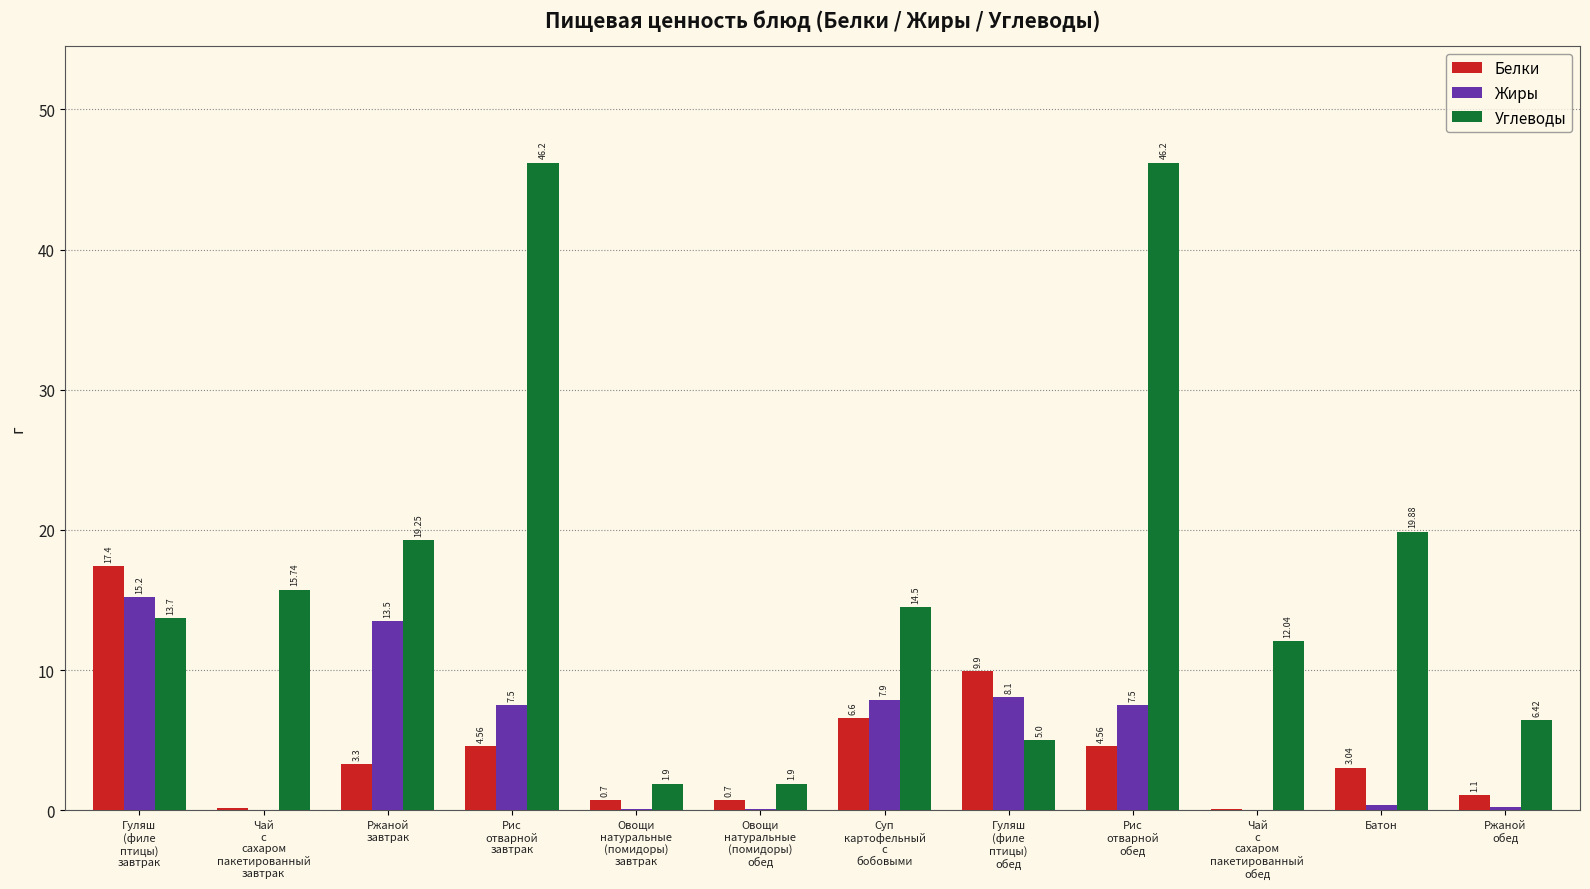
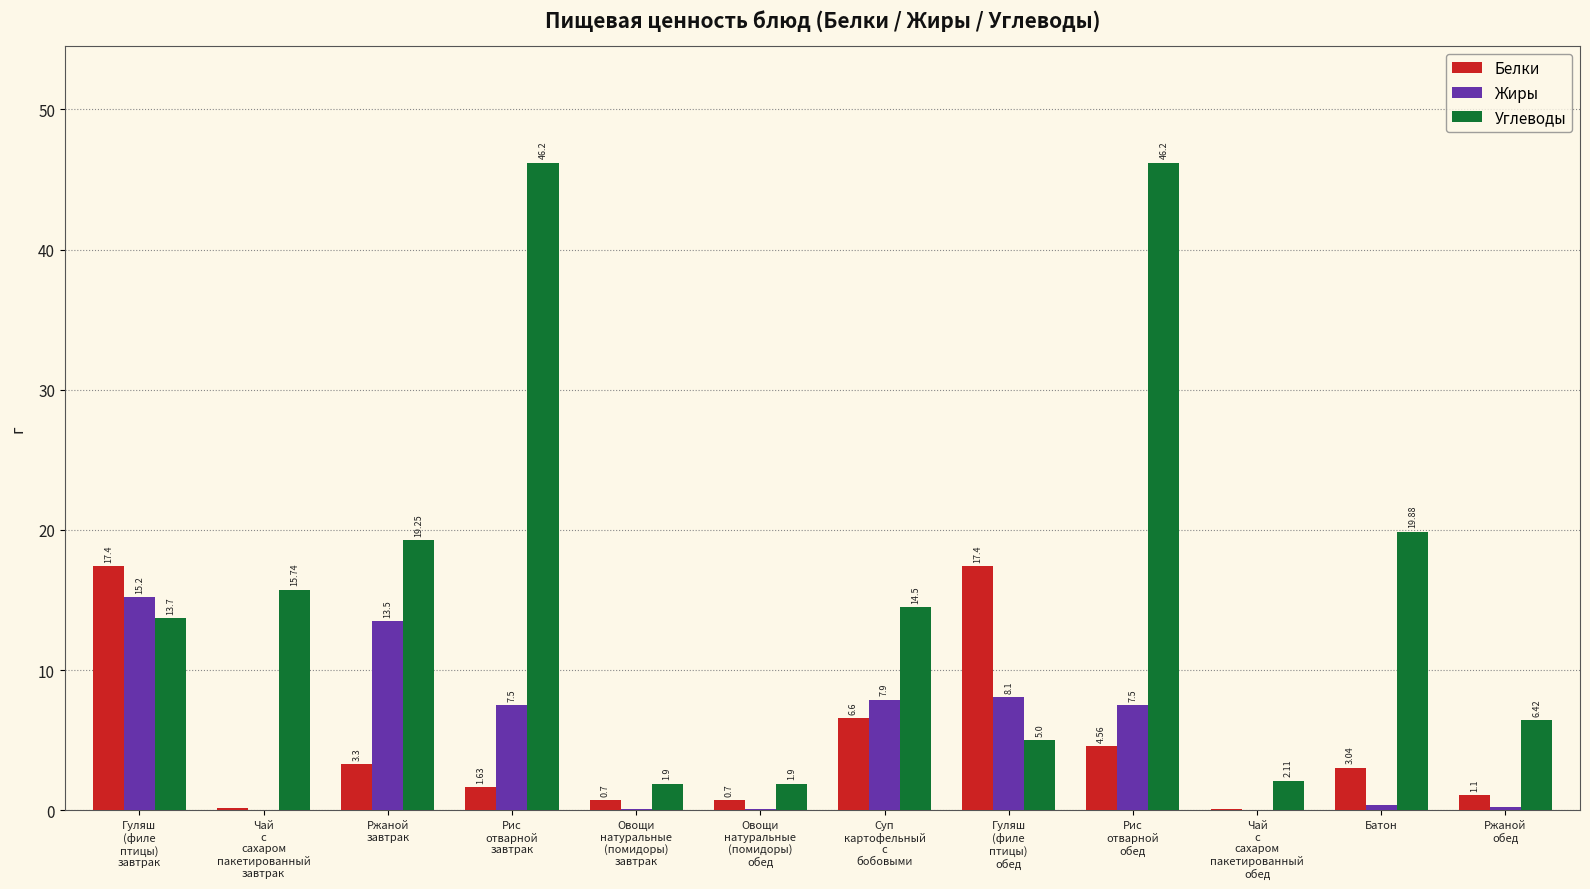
Белки, Рис отварной завтрак: 4.56 -> 1.63
Белки, Гуляш (филе птицы) обед: 9.9 -> 17.4
Углеводы, Чай с сахаром пакетированный обед: 12.04 -> 2.11
